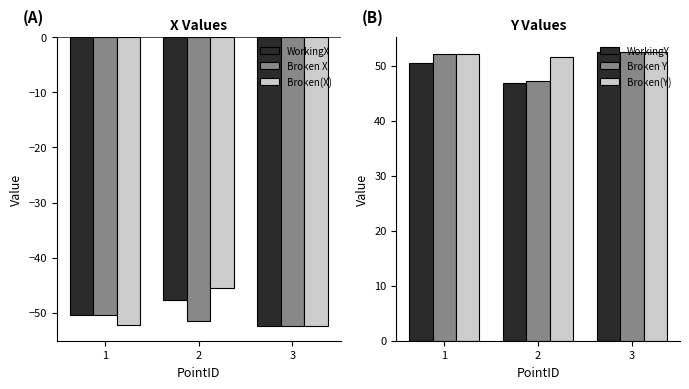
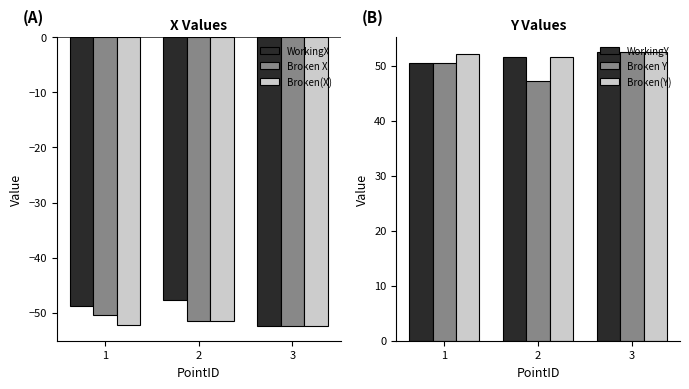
X Values, WorkingX, 1: -51 -> -49
X Values, Broken(X), 2: -46 -> -52
Y Values, Broken Y, 1: 52 -> 51
Y Values, WorkingY, 2: 47 -> 52
